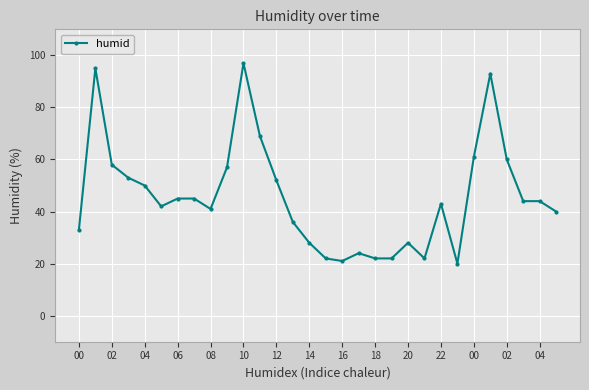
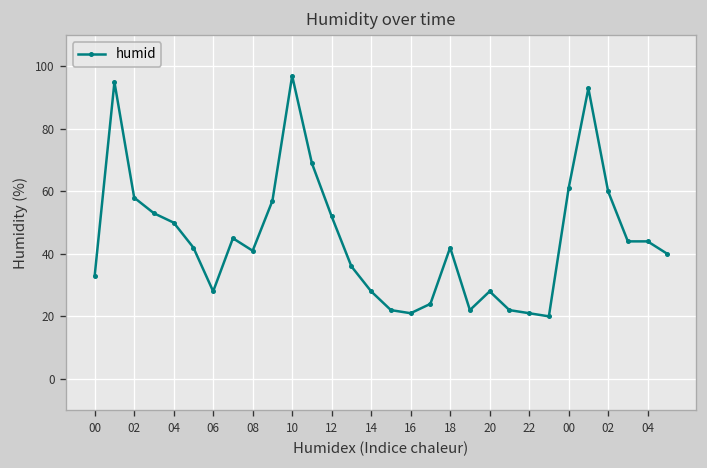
06: 45 -> 28
18: 22 -> 42
22: 43 -> 21
